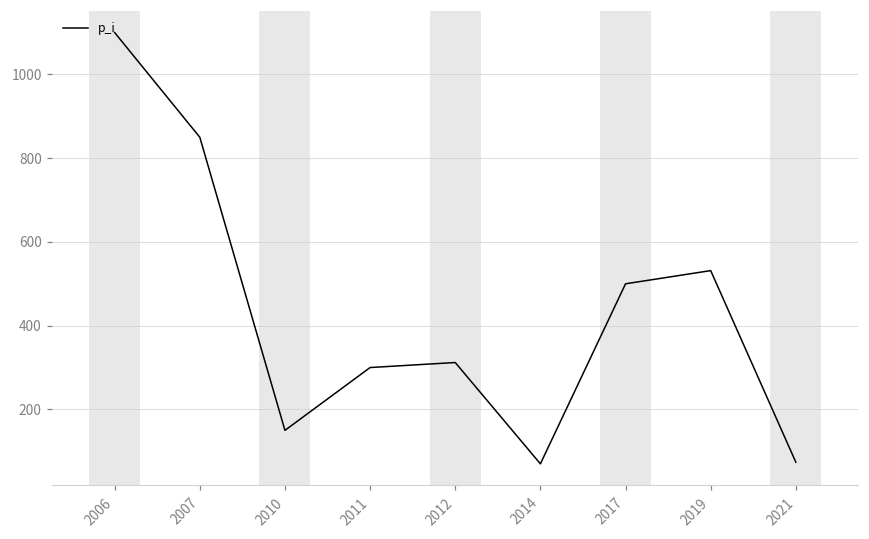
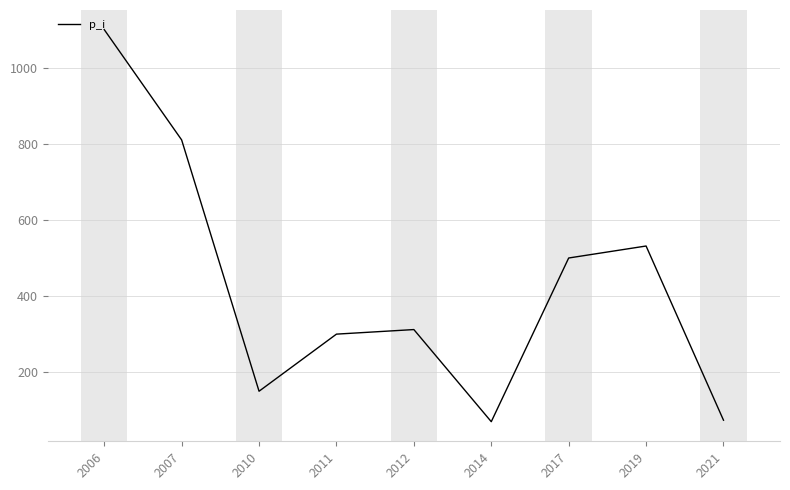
2007: 850 -> 810
